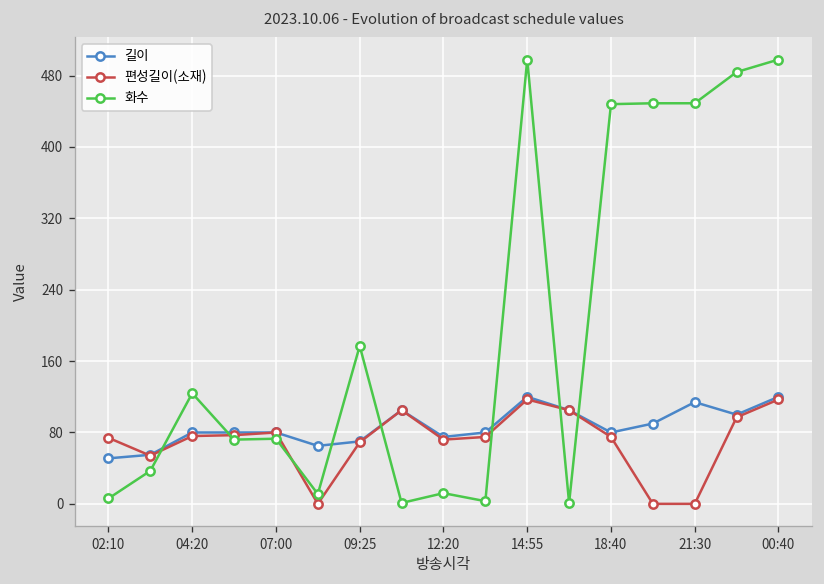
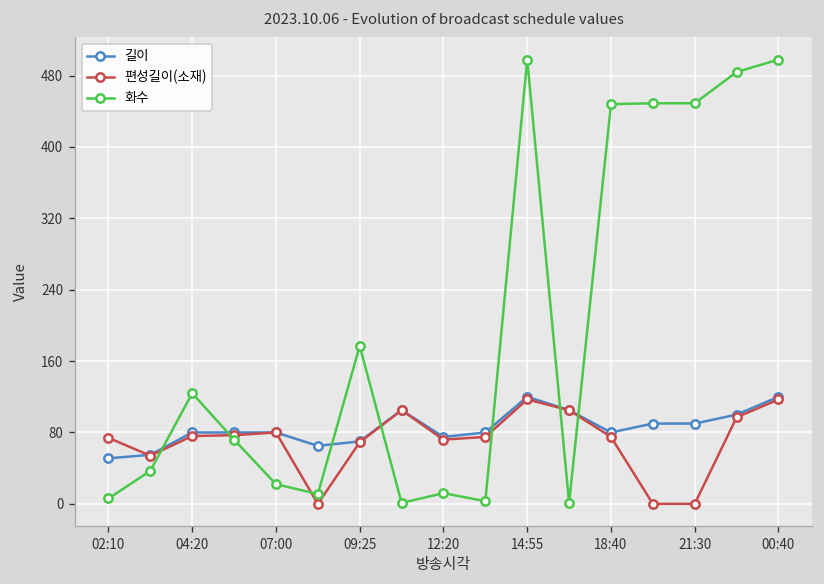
화수, 07:00: 70 -> 20
길이, 21:30: 110 -> 90
